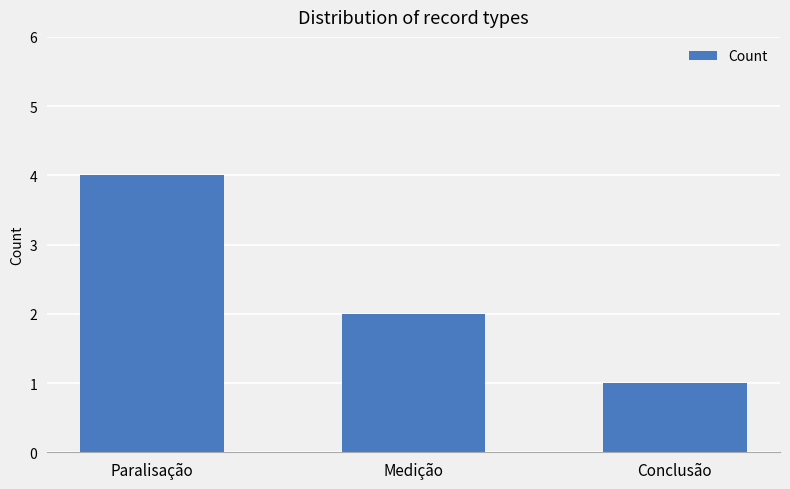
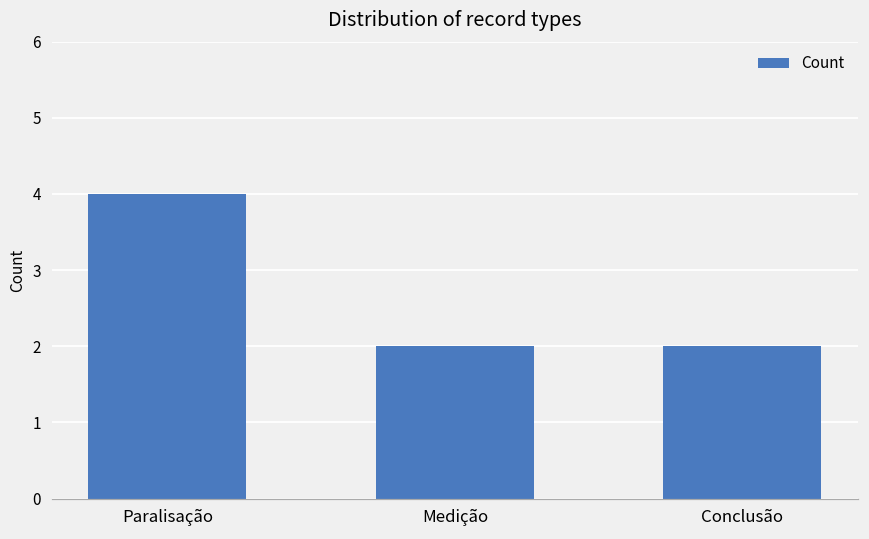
Conclusão: 1 -> 2
